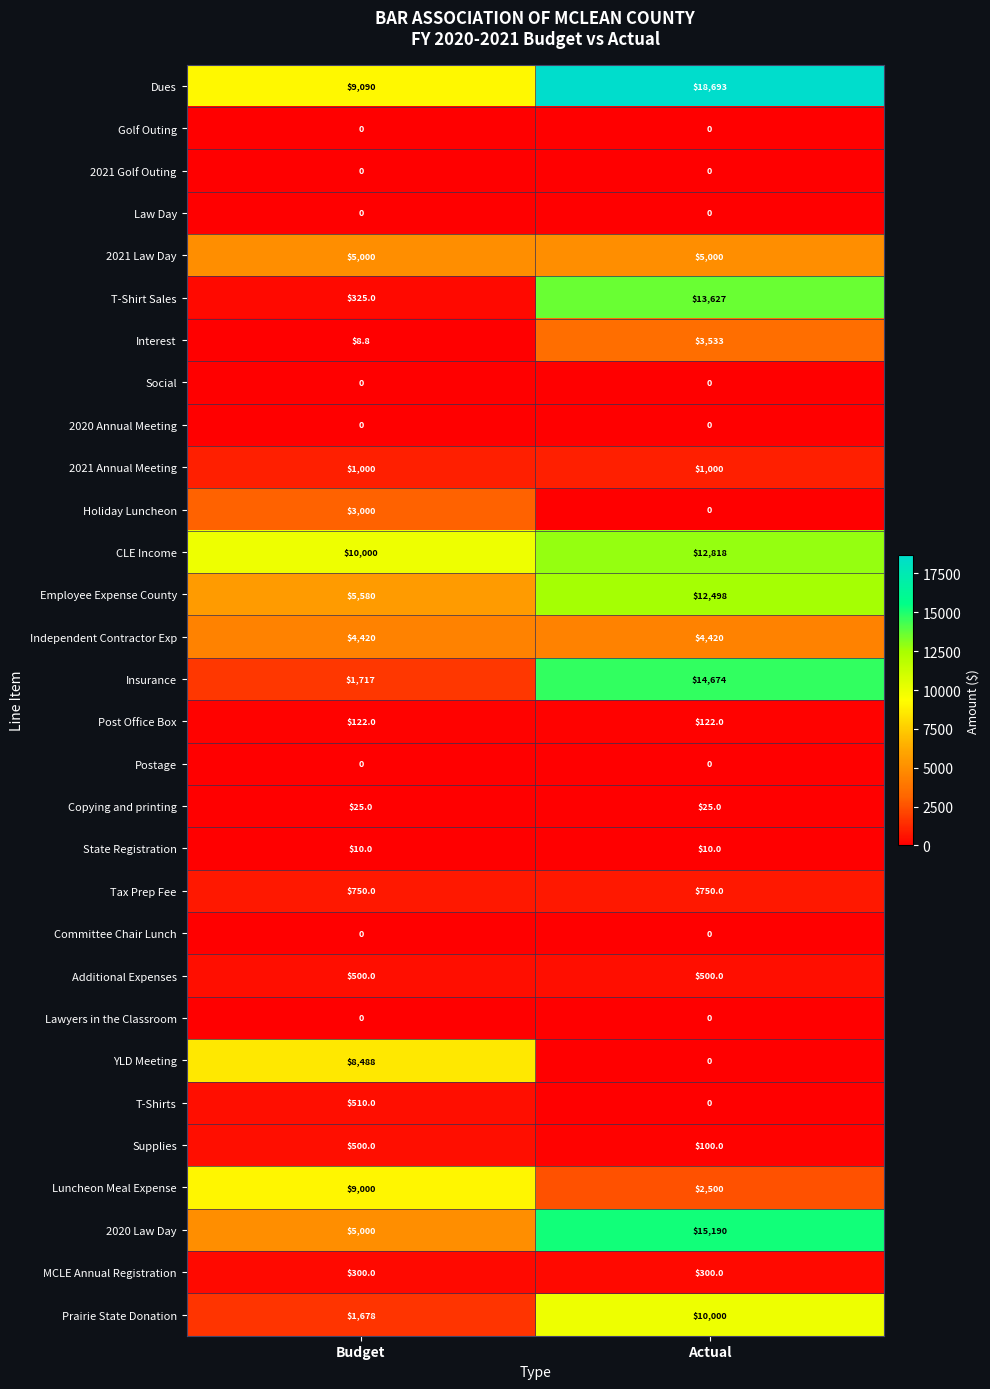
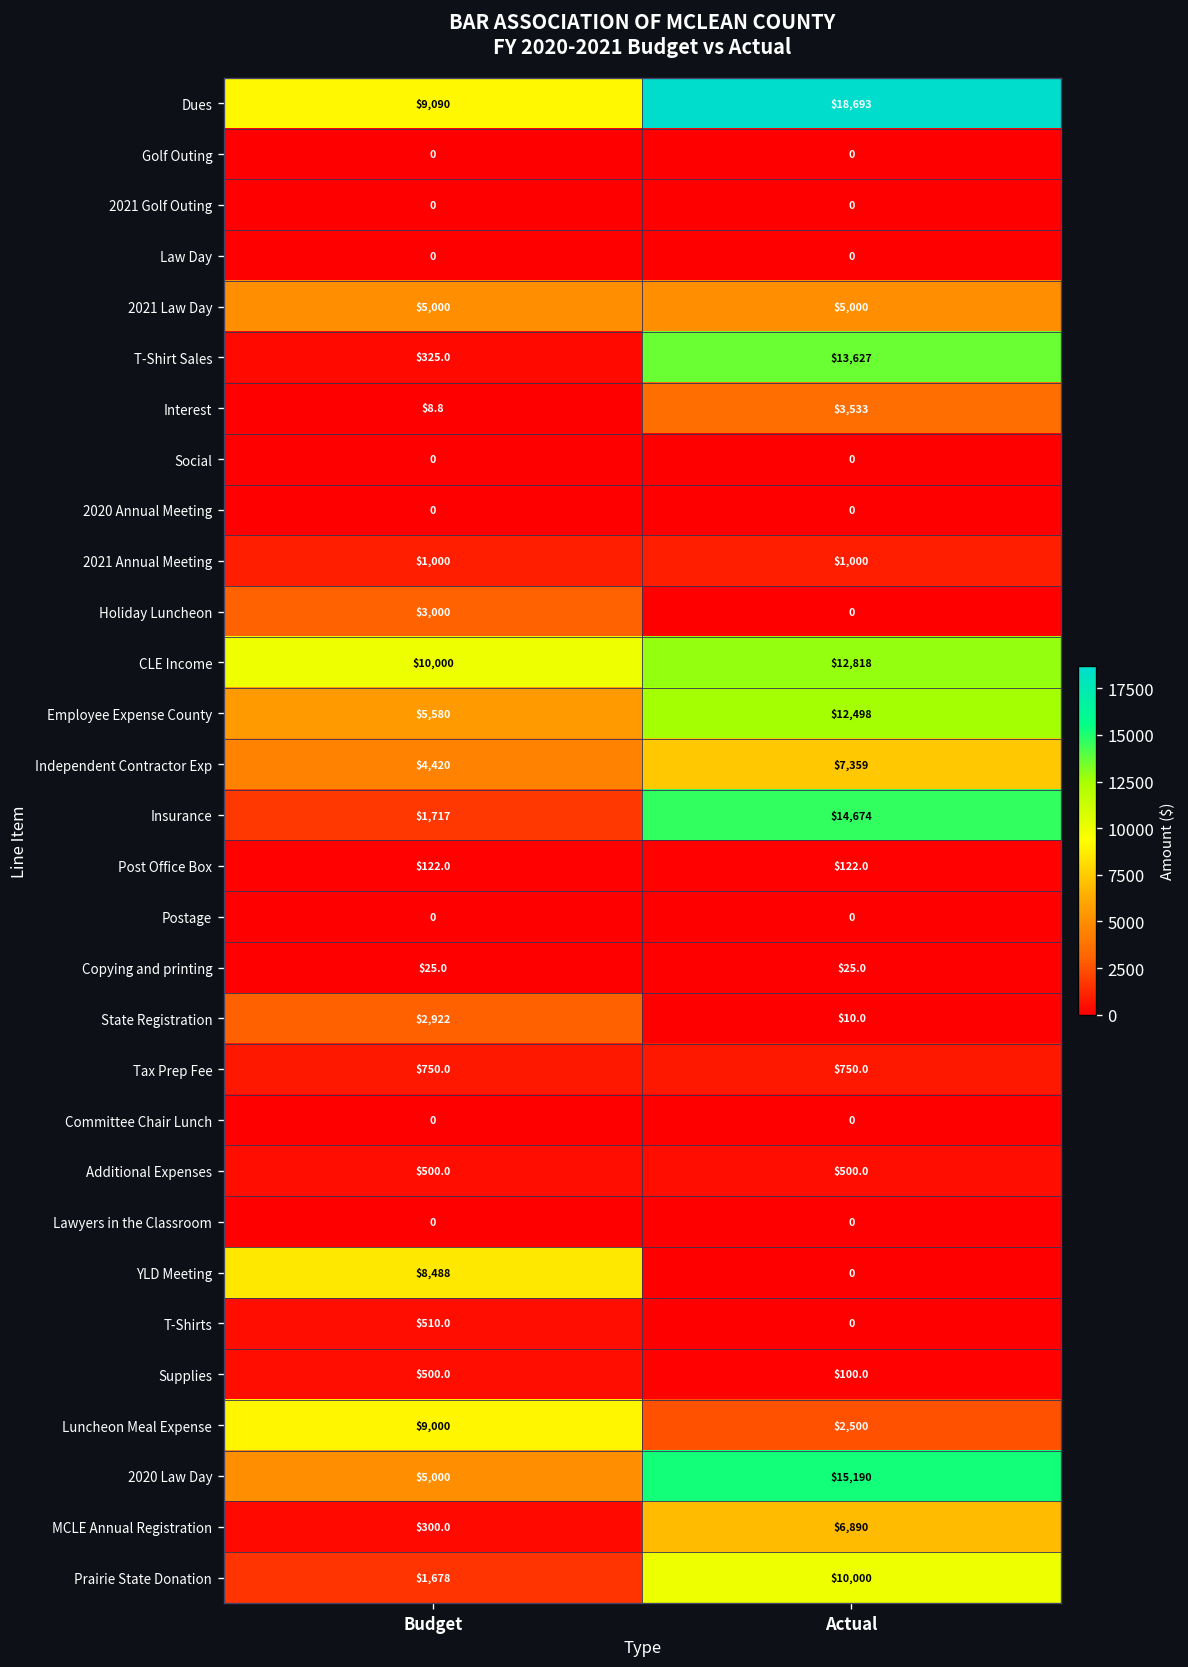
Independent Contractor Exp, Actual: $4,420 -> $7,359
State Registration, Budget: $10.0 -> $2,922
MCLE Annual Registration, Actual: $300.0 -> $6,890
